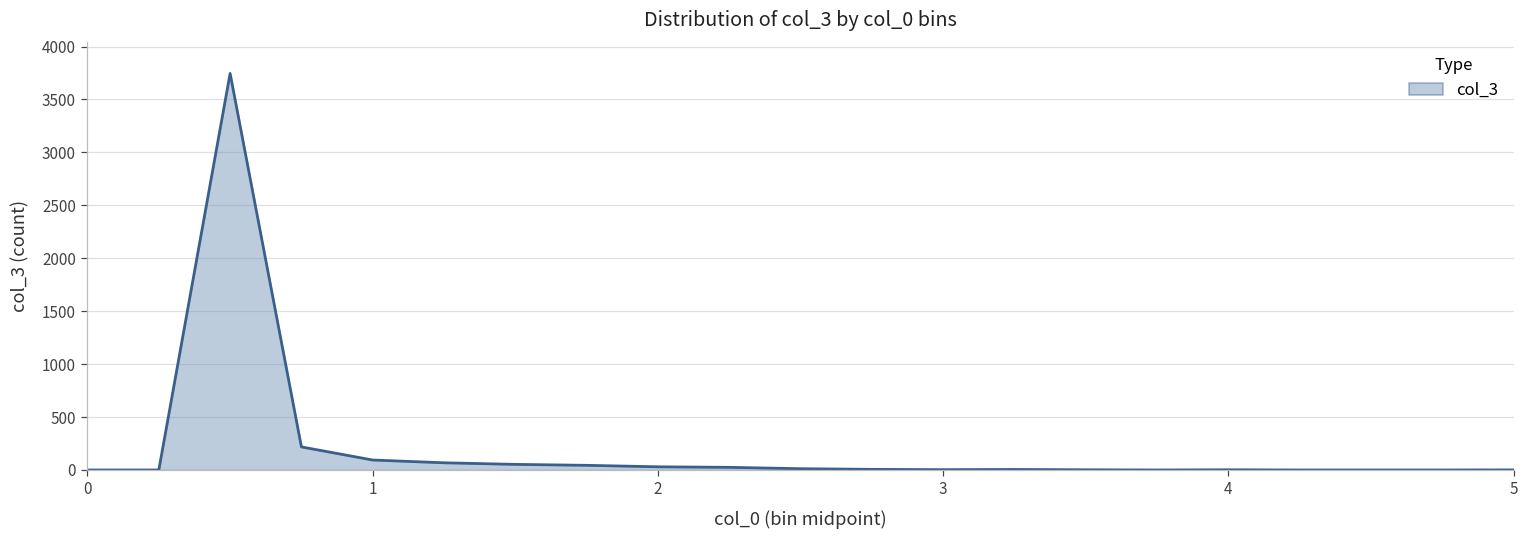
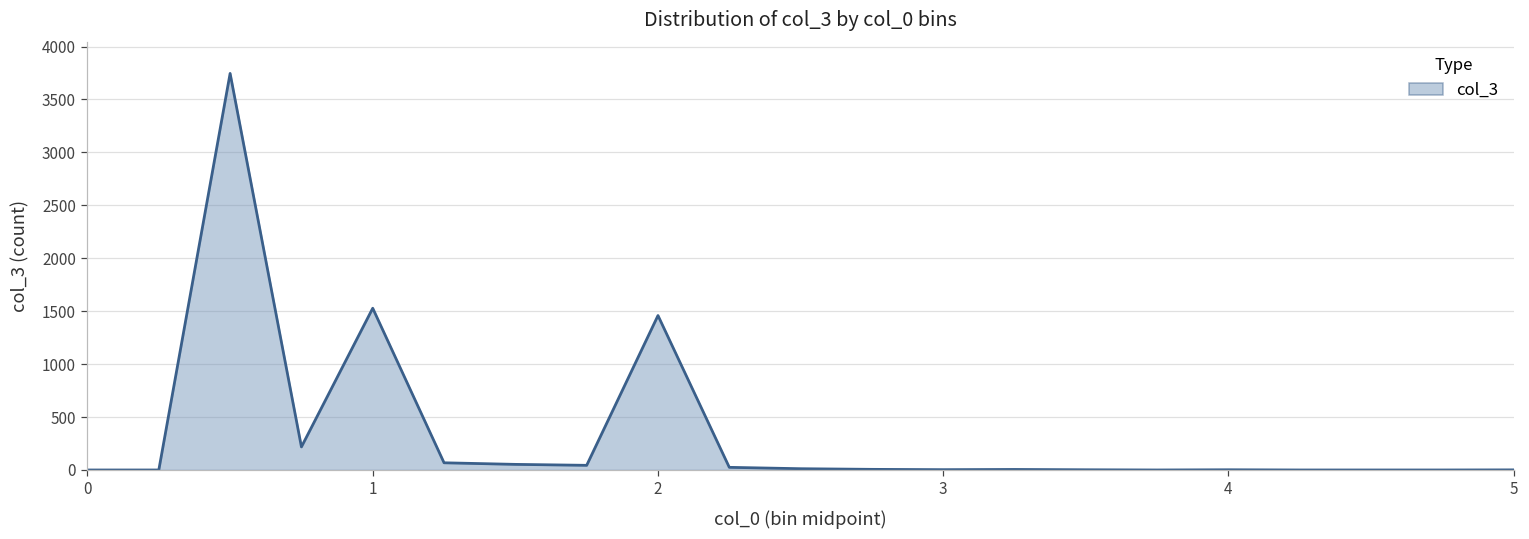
1: 100 -> 1500
2: 0 -> 1500
